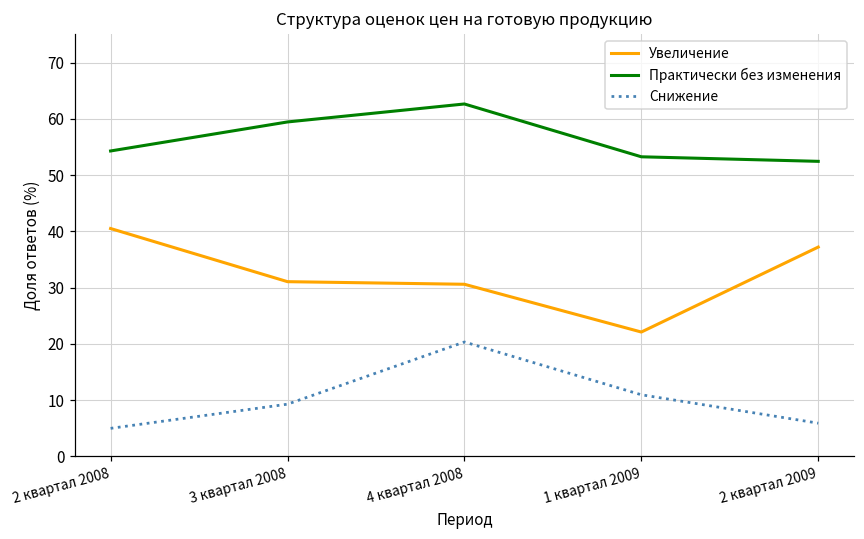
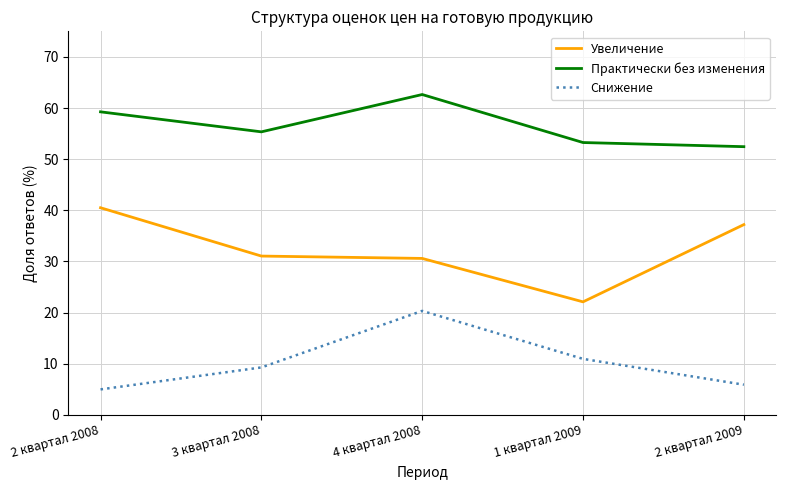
Практически без изменения, 2 квартал 2008: 54 -> 59
Практически без изменения, 3 квартал 2008: 59 -> 55
